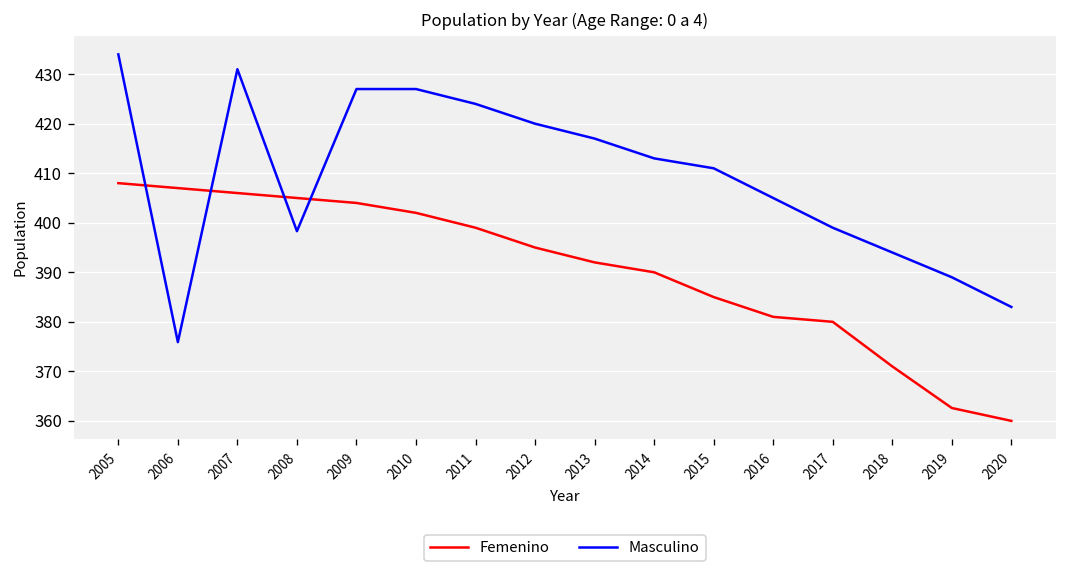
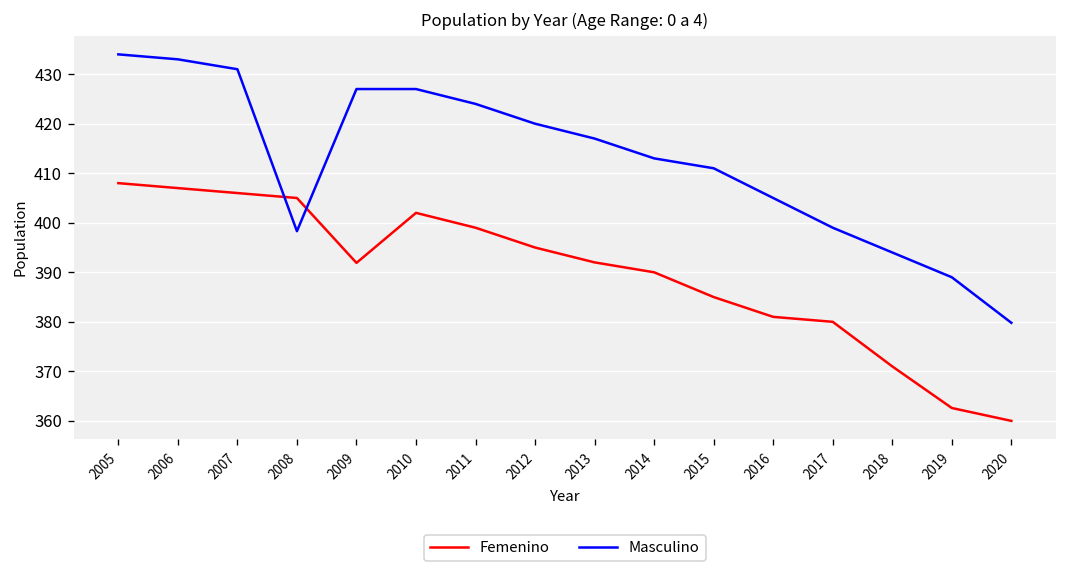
Masculino, 2006: 376 -> 433
Femenino, 2009: 404 -> 392
Masculino, 2020: 383 -> 380
